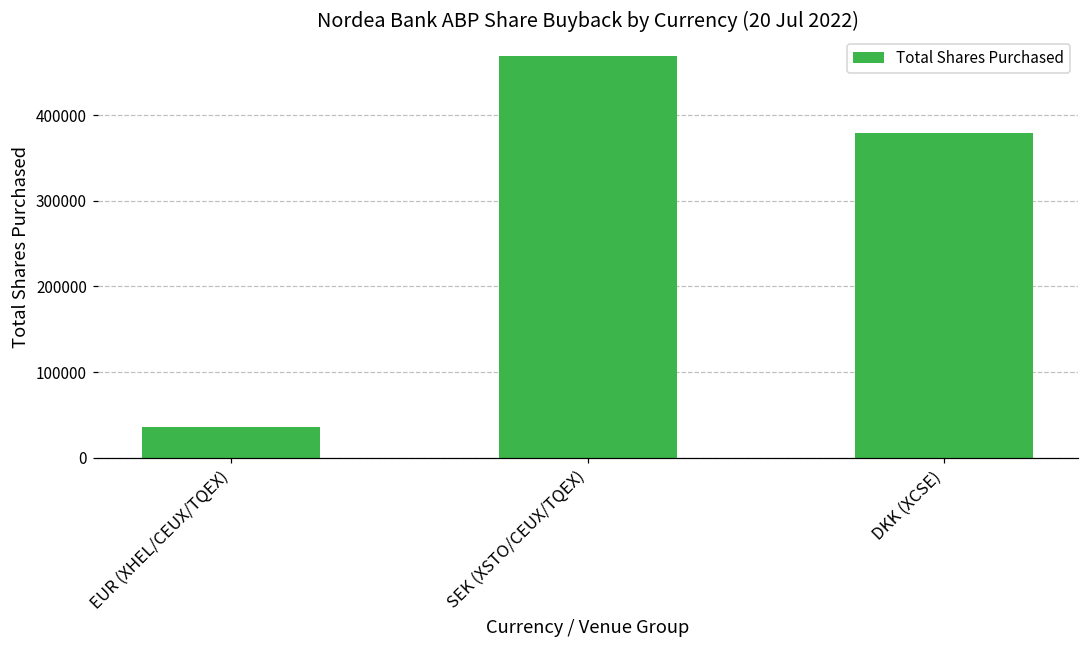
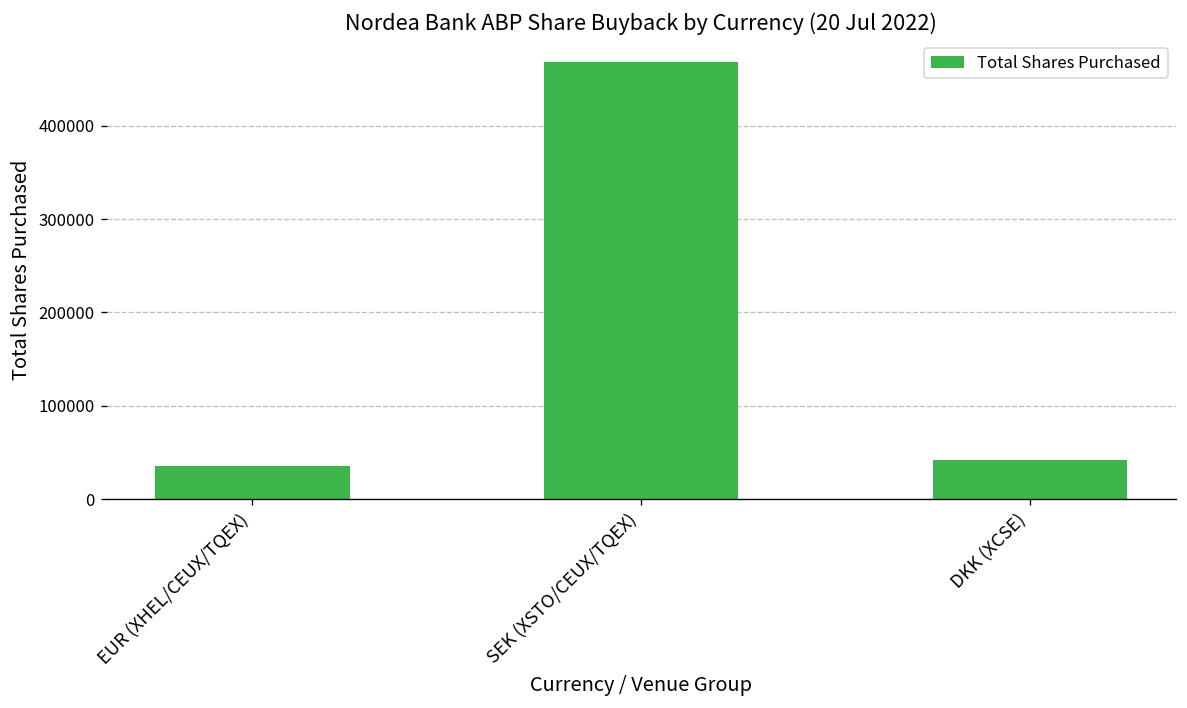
DKK (XCSE): 380000 -> 40000
